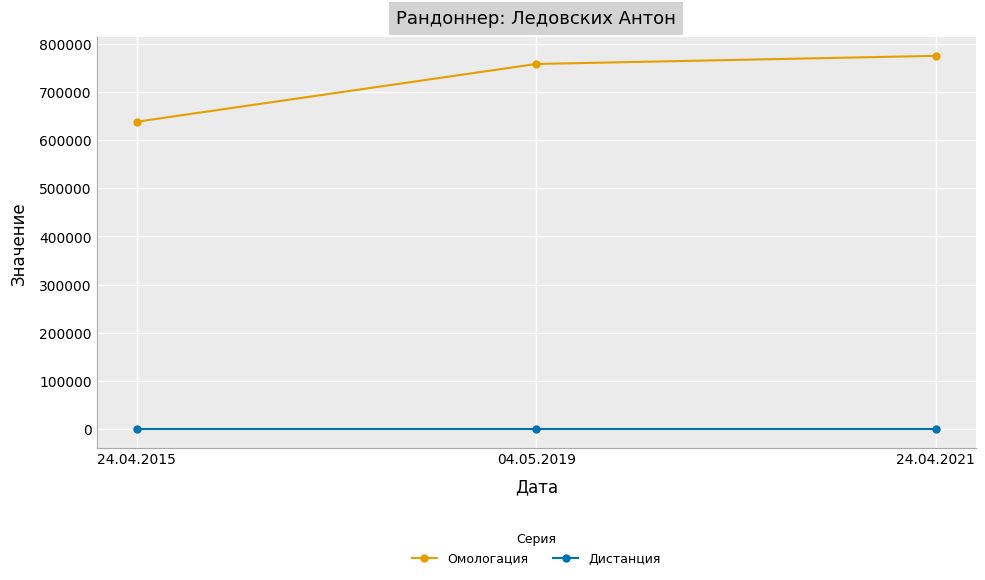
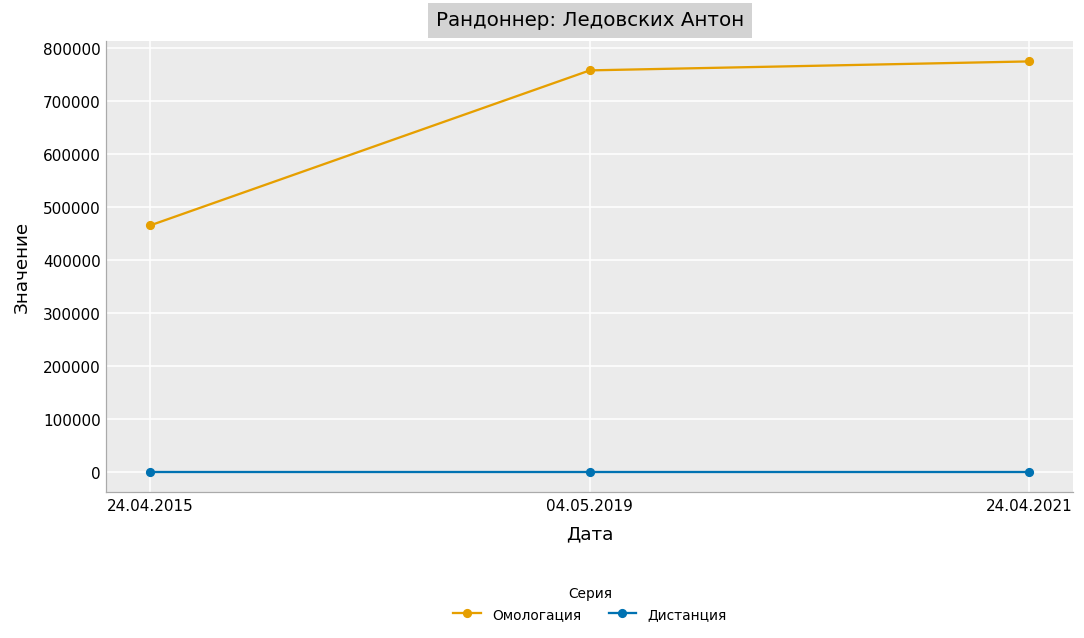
Омологация, 24.04.2015: 640000 -> 470000
